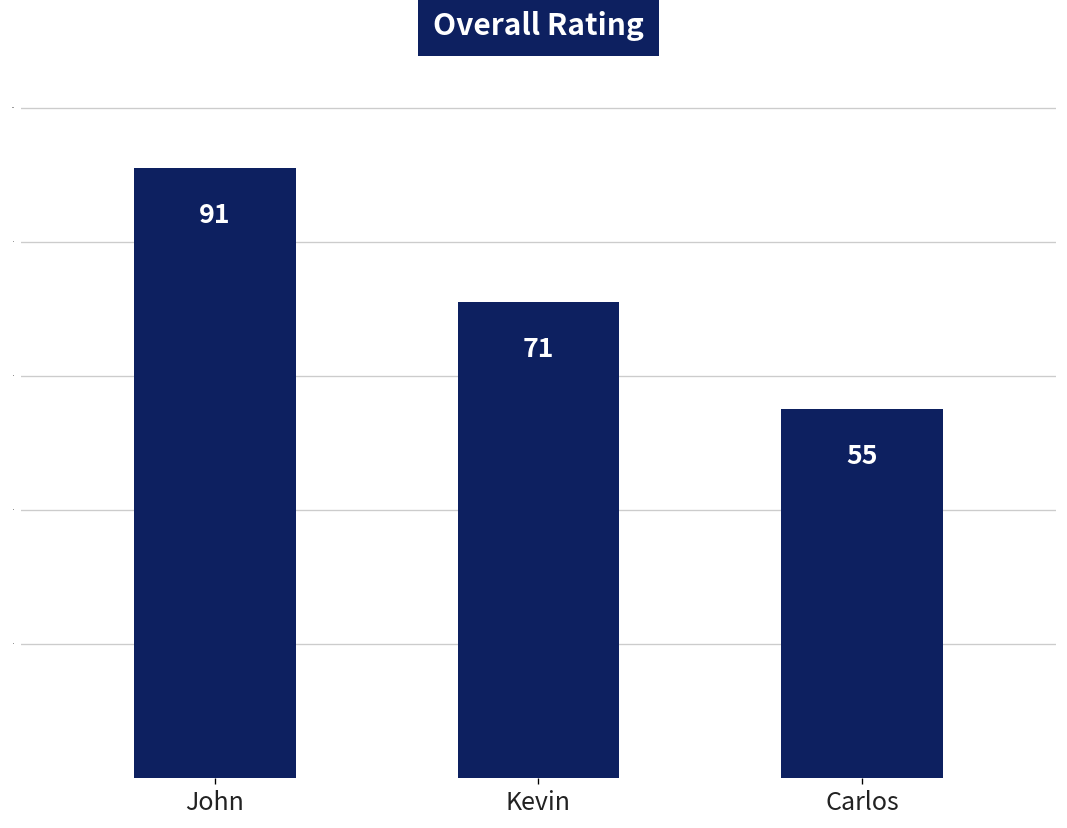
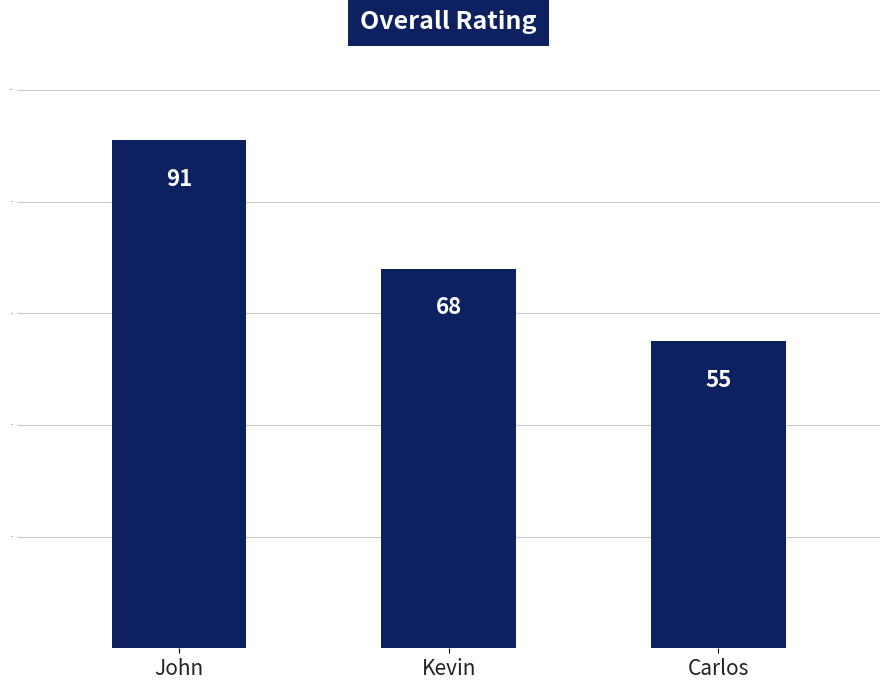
Kevin: 71 -> 68
